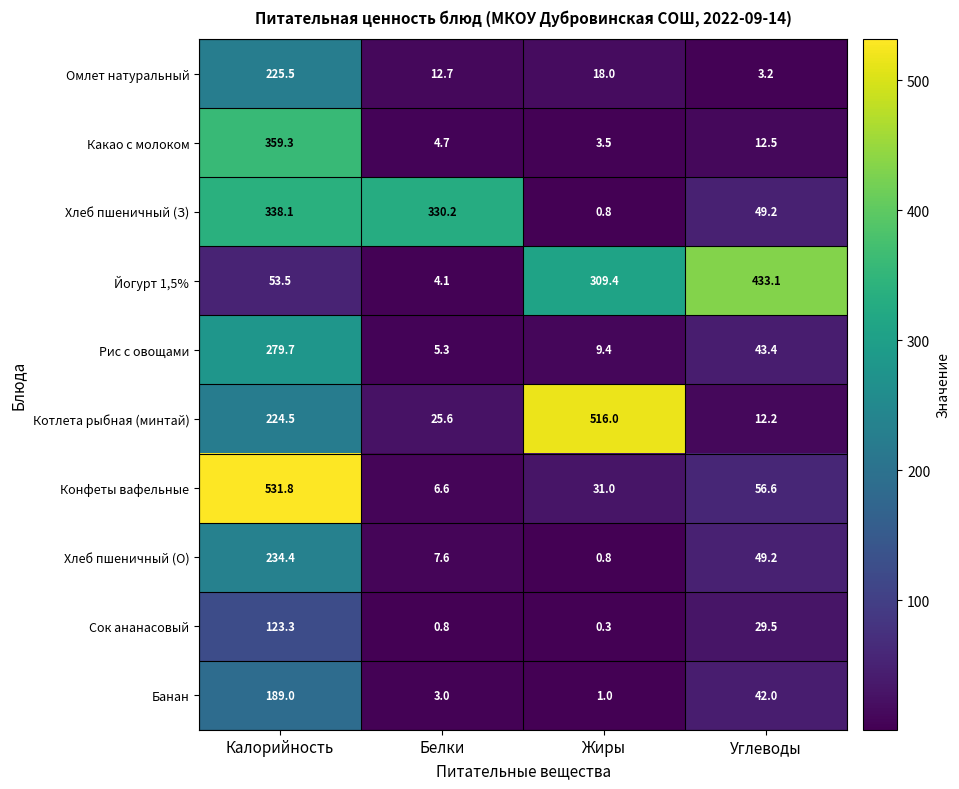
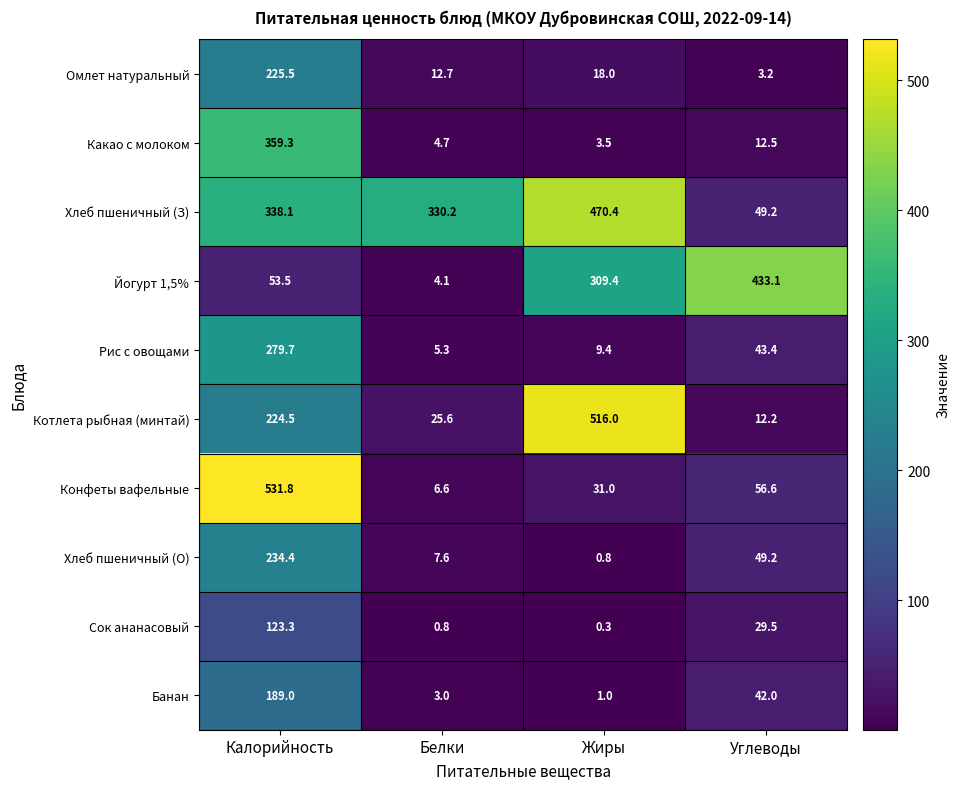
Хлеб пшеничный (З), Жиры: 0.8 -> 470.4
